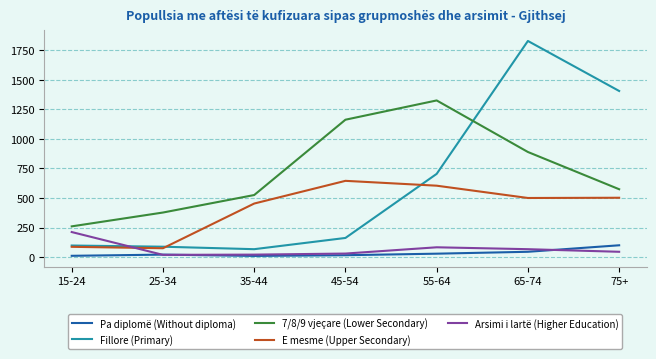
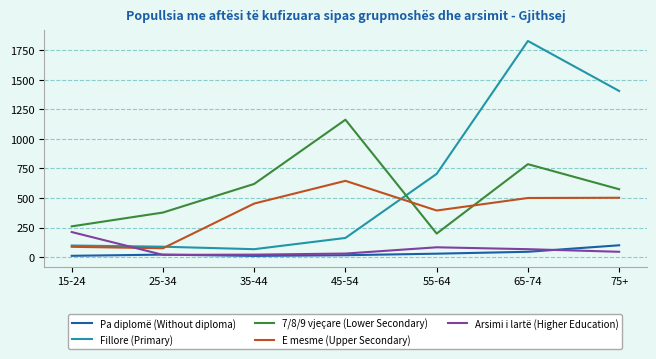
7/8/9 vjeçare (Lower Secondary), 35-44: 530 -> 620
7/8/9 vjeçare (Lower Secondary), 55-64: 1330 -> 200
E mesme (Upper Secondary), 55-64: 600 -> 390
7/8/9 vjeçare (Lower Secondary), 65-74: 890 -> 790
